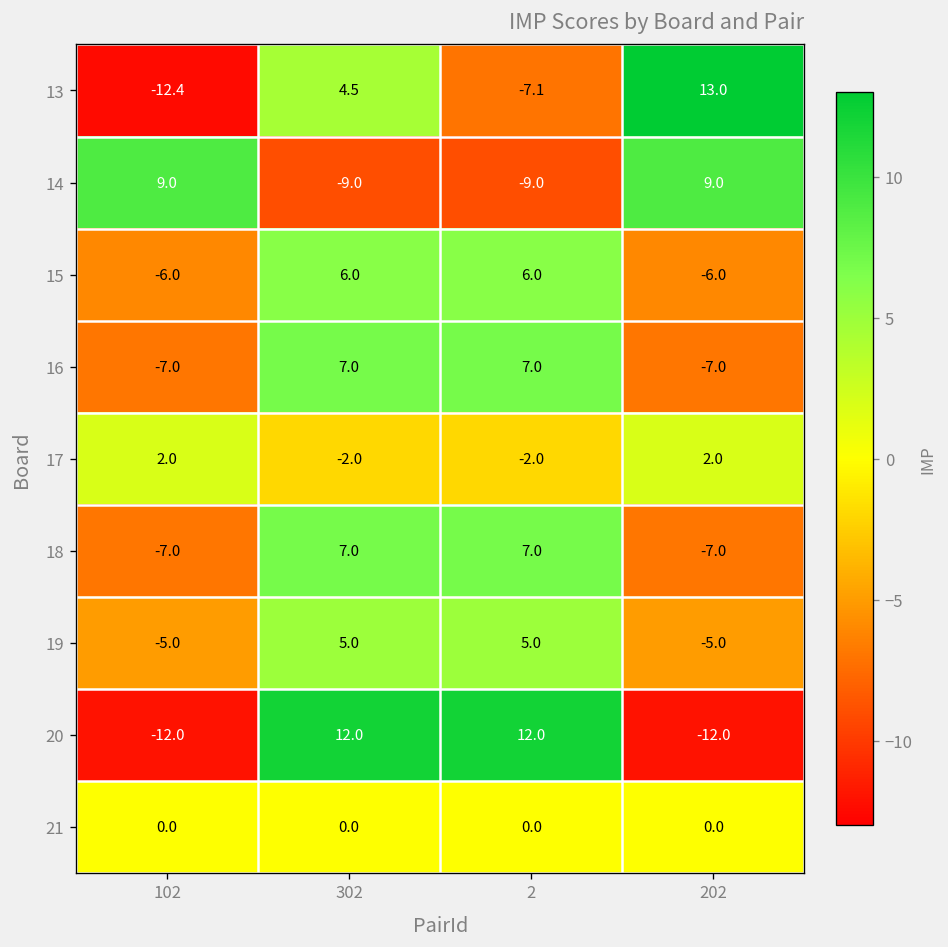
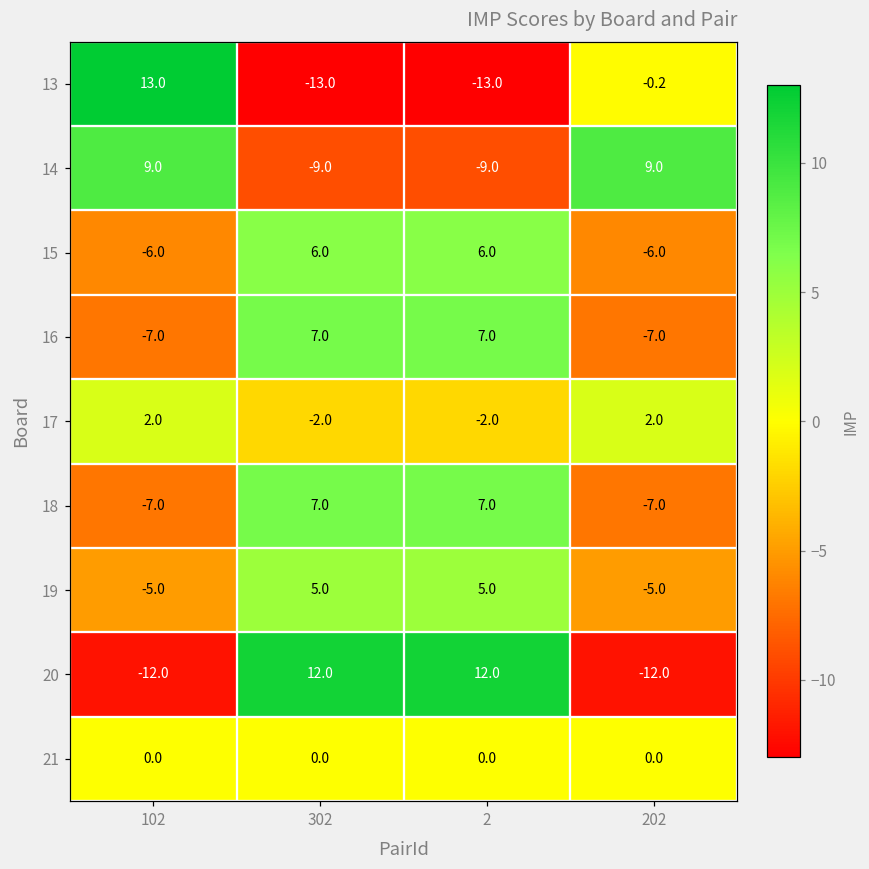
13, 102: -12.4 -> 13.0
13, 302: 4.5 -> -13.0
13, 2: -7.1 -> -13.0
13, 202: 13.0 -> -0.2
